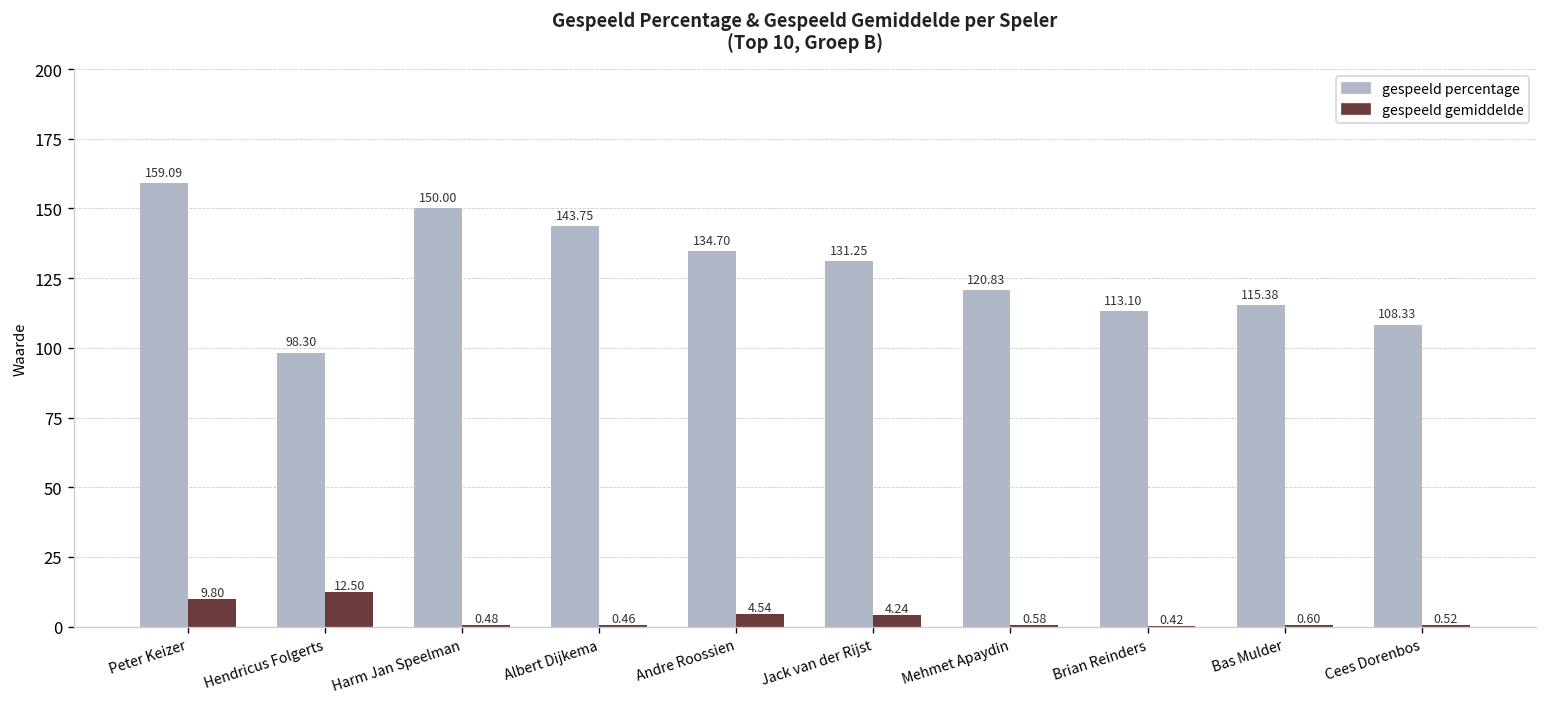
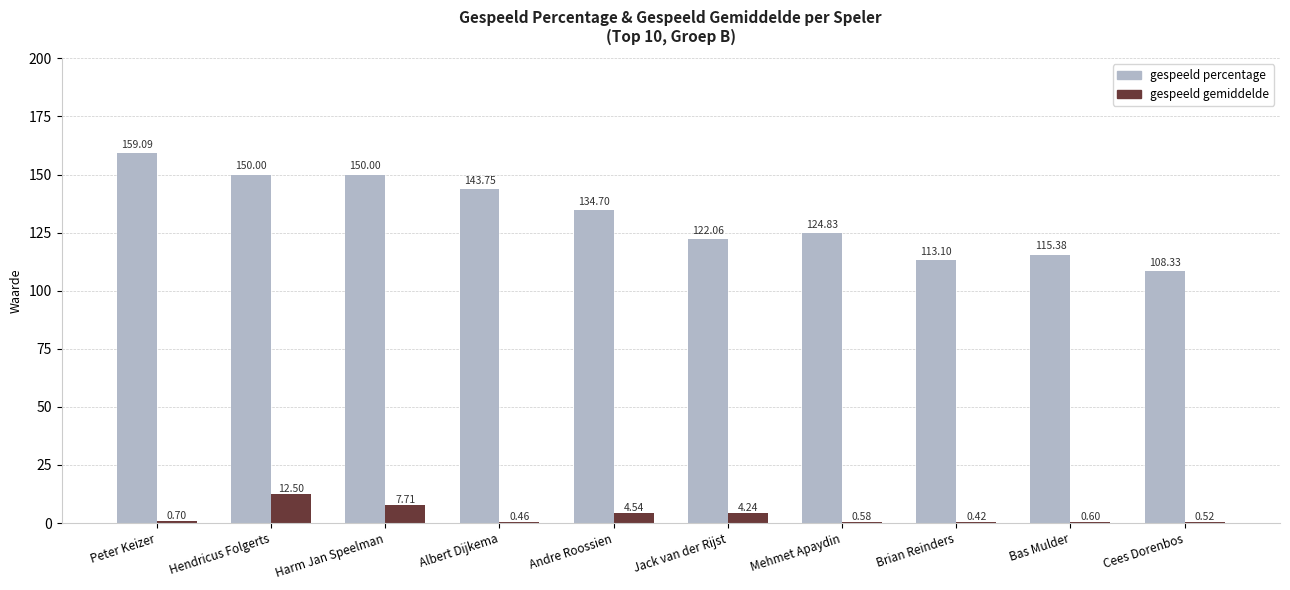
gespeeld gemiddelde, Peter Keizer: 9.80 -> 0.70
gespeeld percentage, Hendricus Folgerts: 98.30 -> 150.00
gespeeld gemiddelde, Harm Jan Speelman: 0.48 -> 7.71
gespeeld percentage, Jack van der Rijst: 131.25 -> 122.06
gespeeld percentage, Mehmet Apaydin: 120.83 -> 124.83
